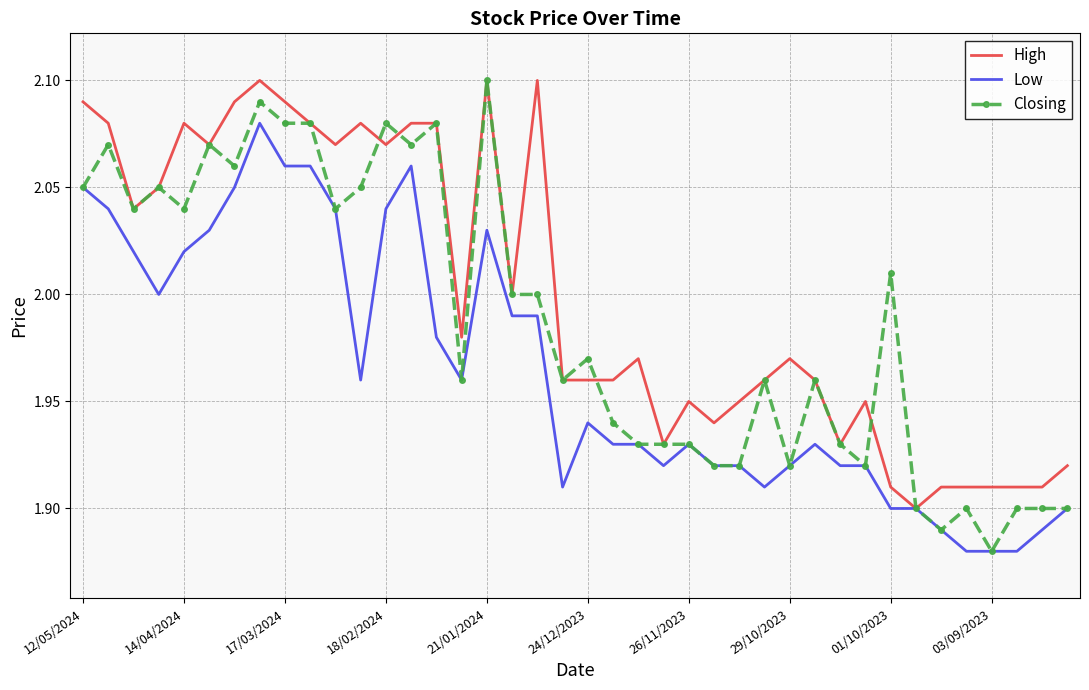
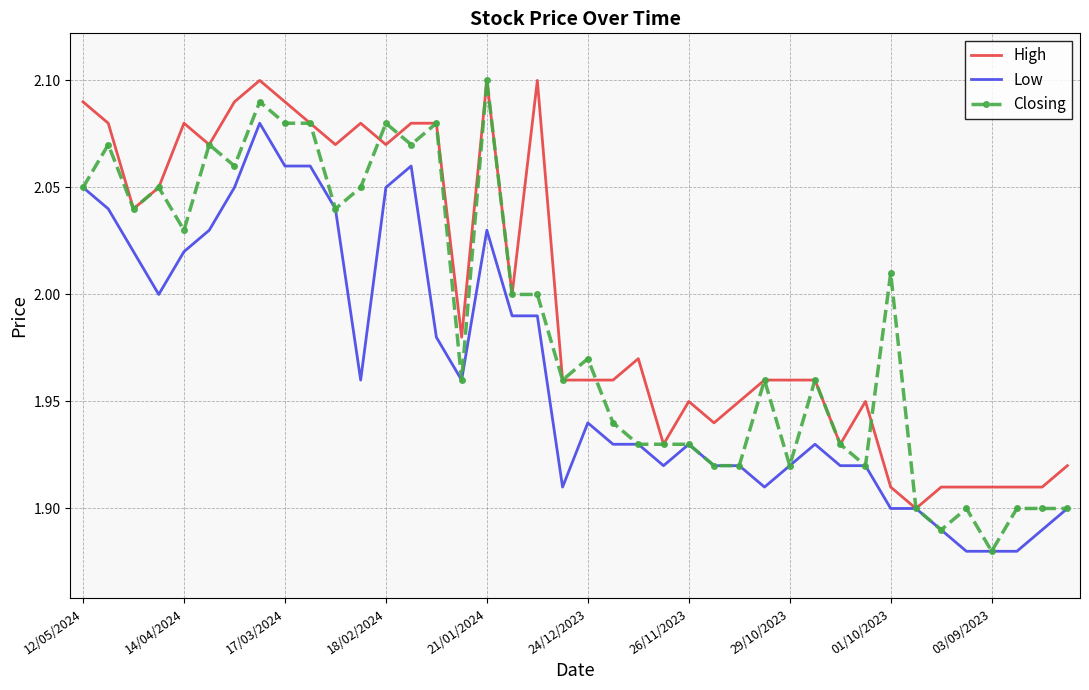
Closing, 14/04/2024: 2.04 -> 2.03
Low, 18/02/2024: 2.04 -> 2.05
High, 29/10/2023: 1.97 -> 1.96
